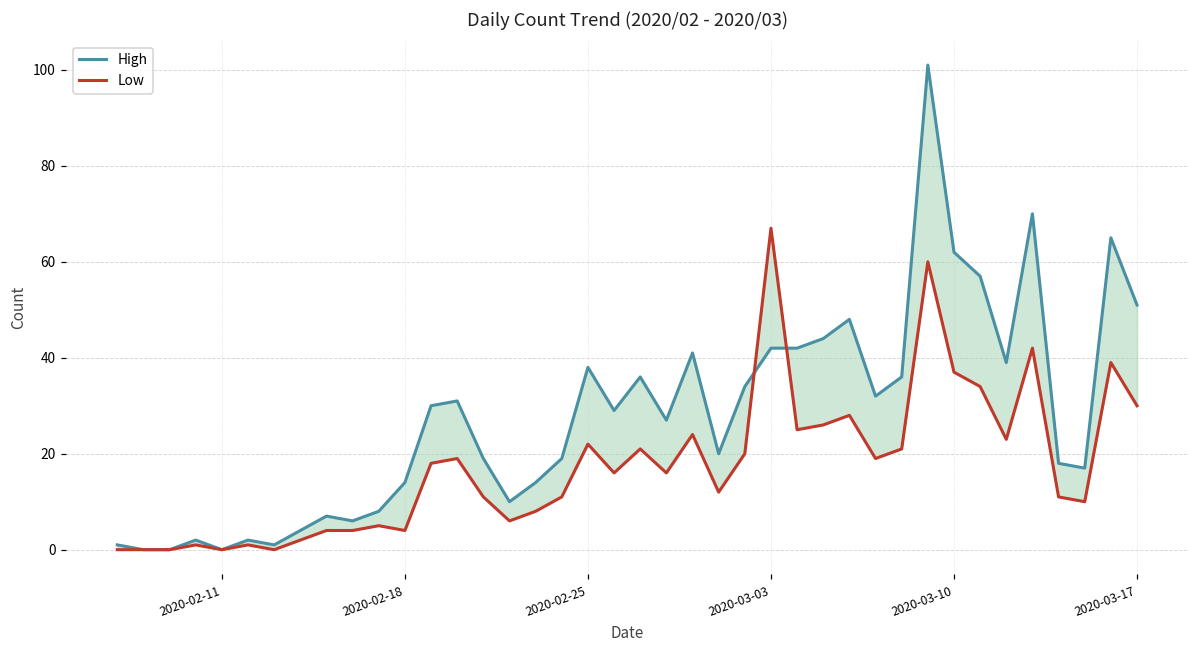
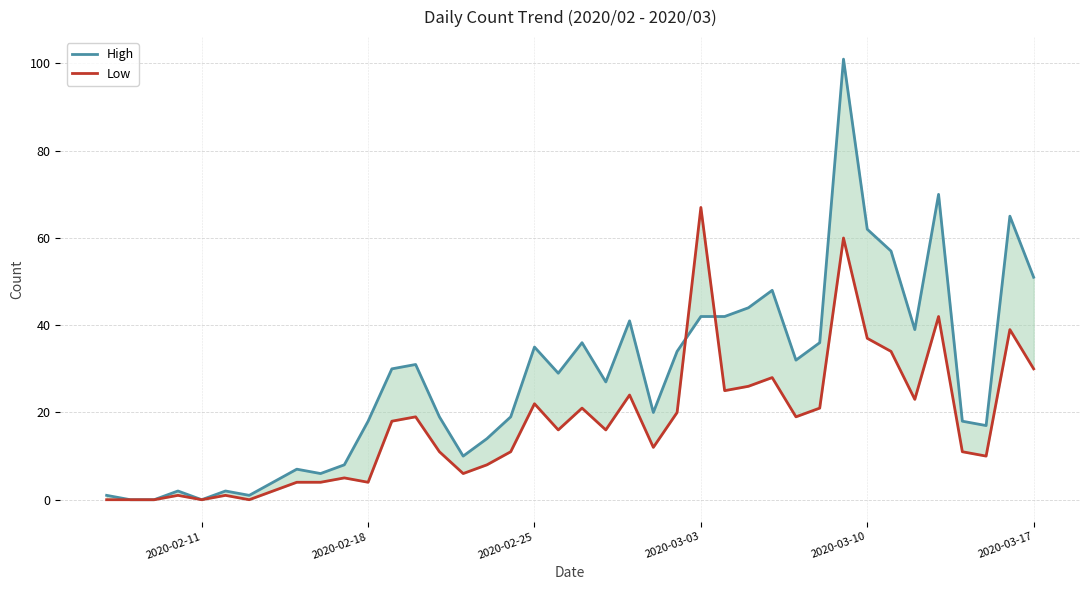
High, 2020-02-18: 14 -> 18
High, 2020-02-25: 38 -> 35
